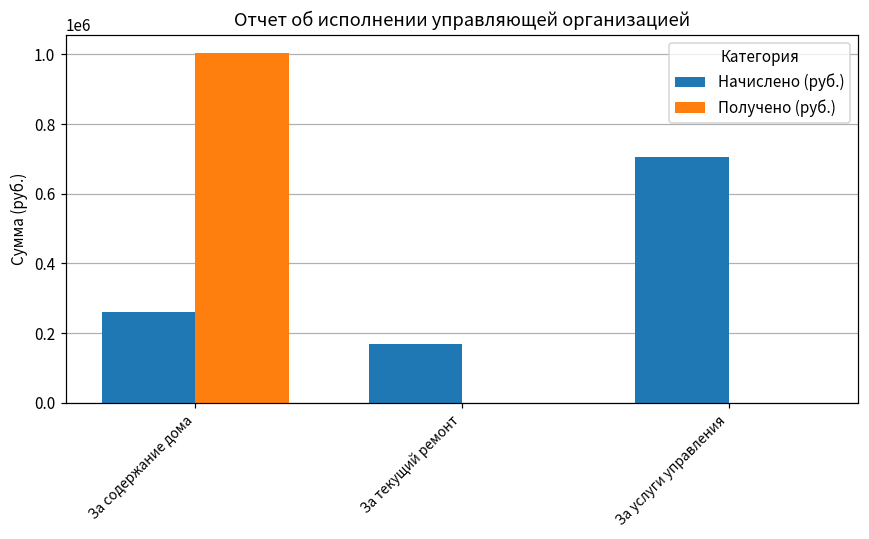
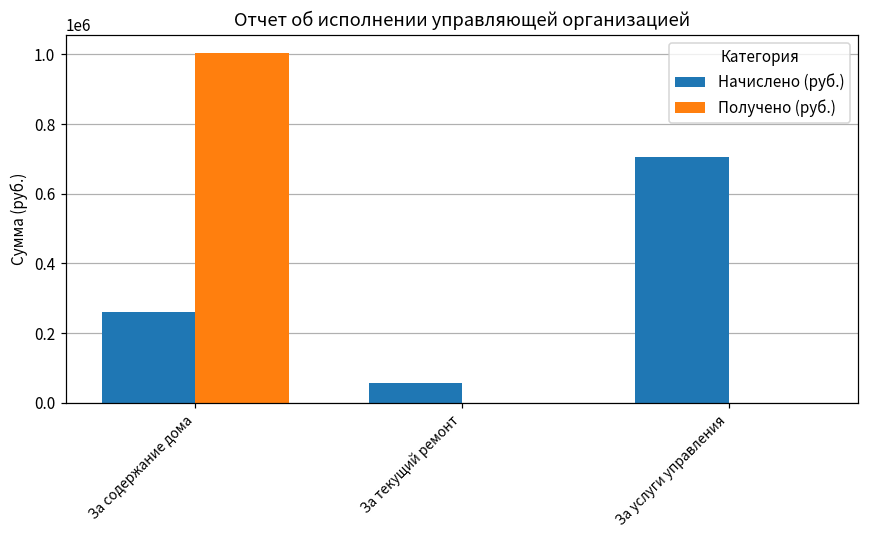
Начислено (руб.), За текущий ремонт: 170000 -> 60000
